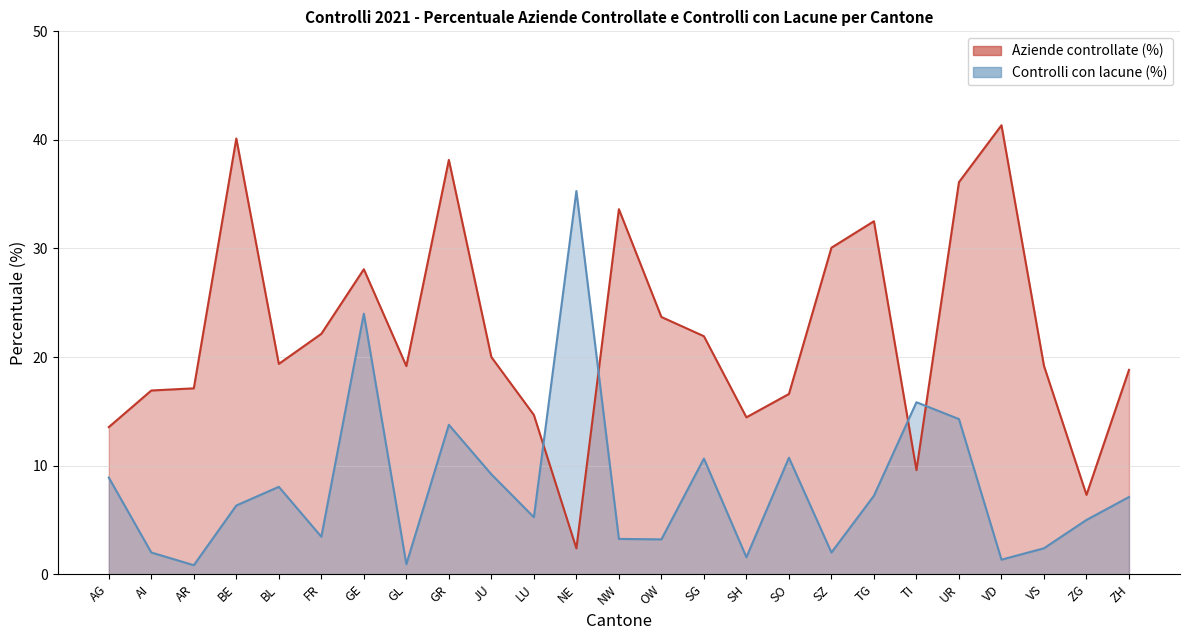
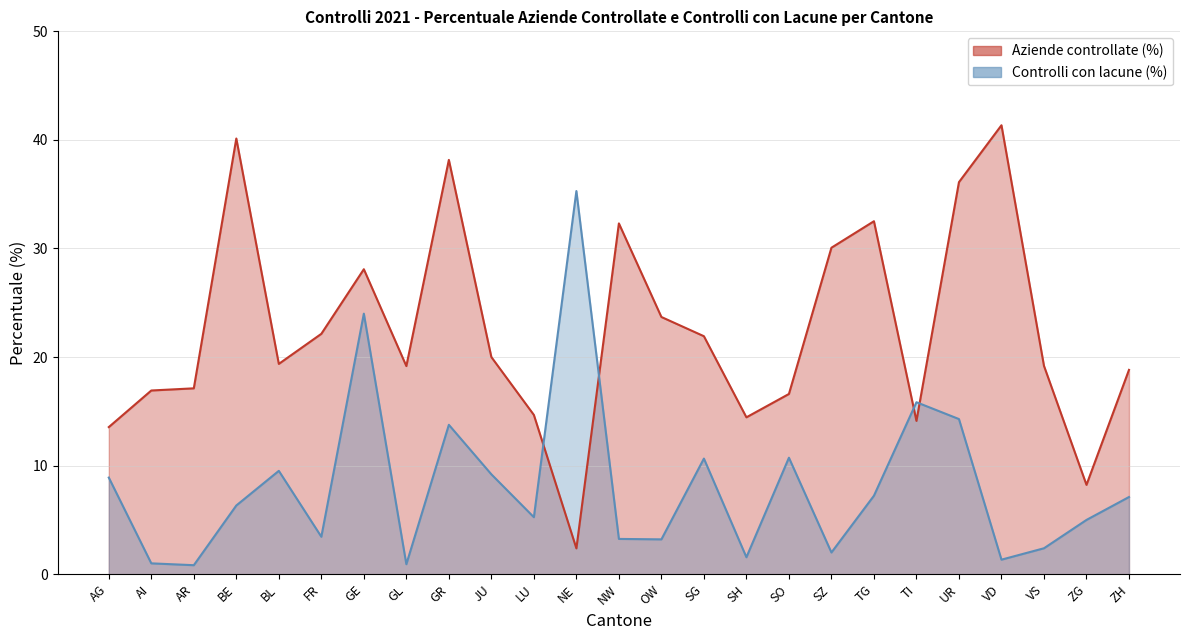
Controlli con lacune (%), AI: 2 -> 1
Controlli con lacune (%), BL: 8.1 -> 9.5
Aziende controllate (%), NW: 33.6 -> 32.3
Aziende controllate (%), TI: 9.6 -> 14.1
Aziende controllate (%), ZG: 7.3 -> 8.2
